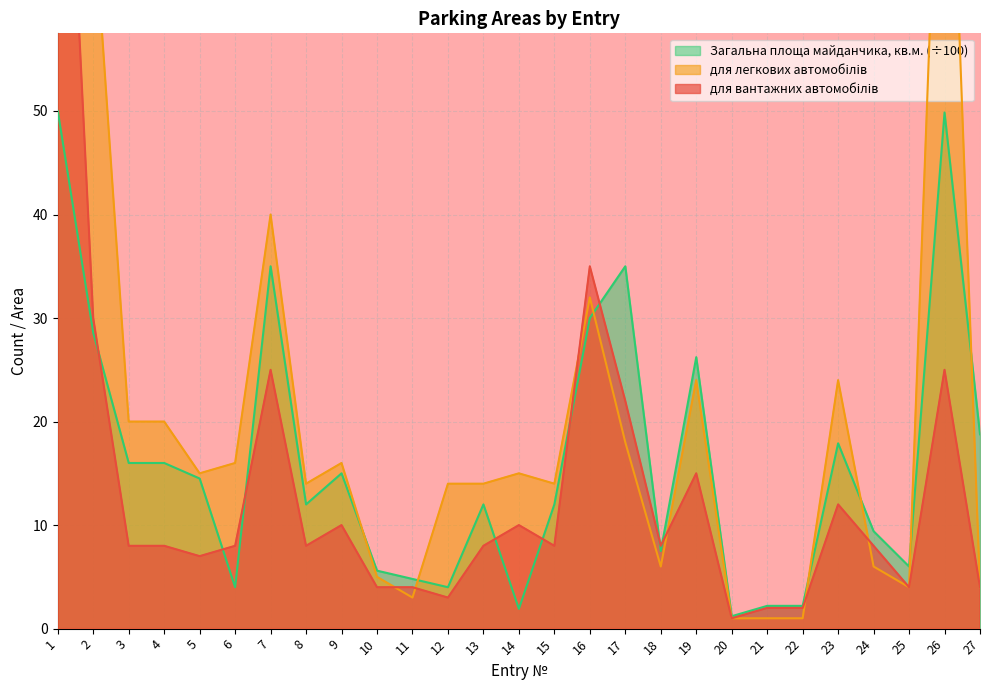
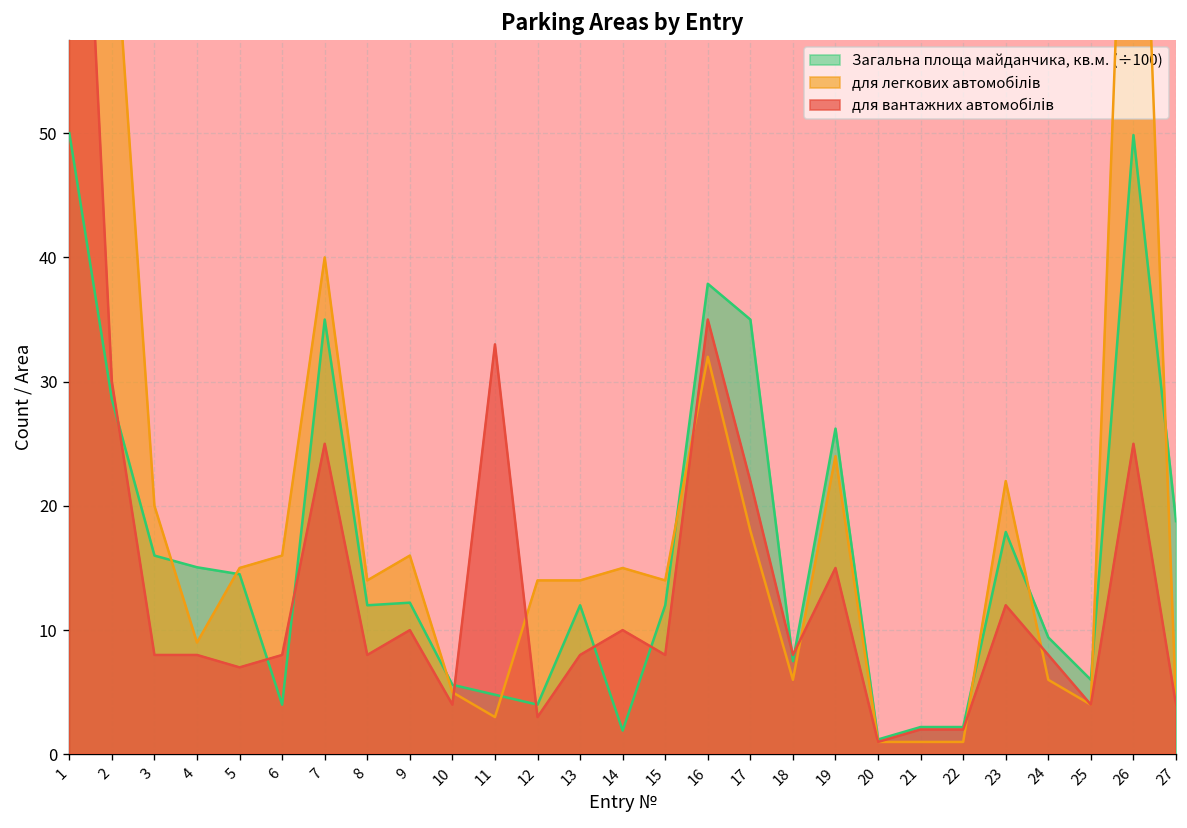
Загальна площа майданчика, кв.м. (÷100), 4: 16.0 -> 15.1
для легкових автомобілів, 4: 20 -> 9
Загальна площа майданчика, кв.м. (÷100), 9: 15.0 -> 12.2
для вантажних автомобілів, 11: 4 -> 33
Загальна площа майданчика, кв.м. (÷100), 16: 30.0 -> 37.9
для легкових автомобілів, 23: 24 -> 22
